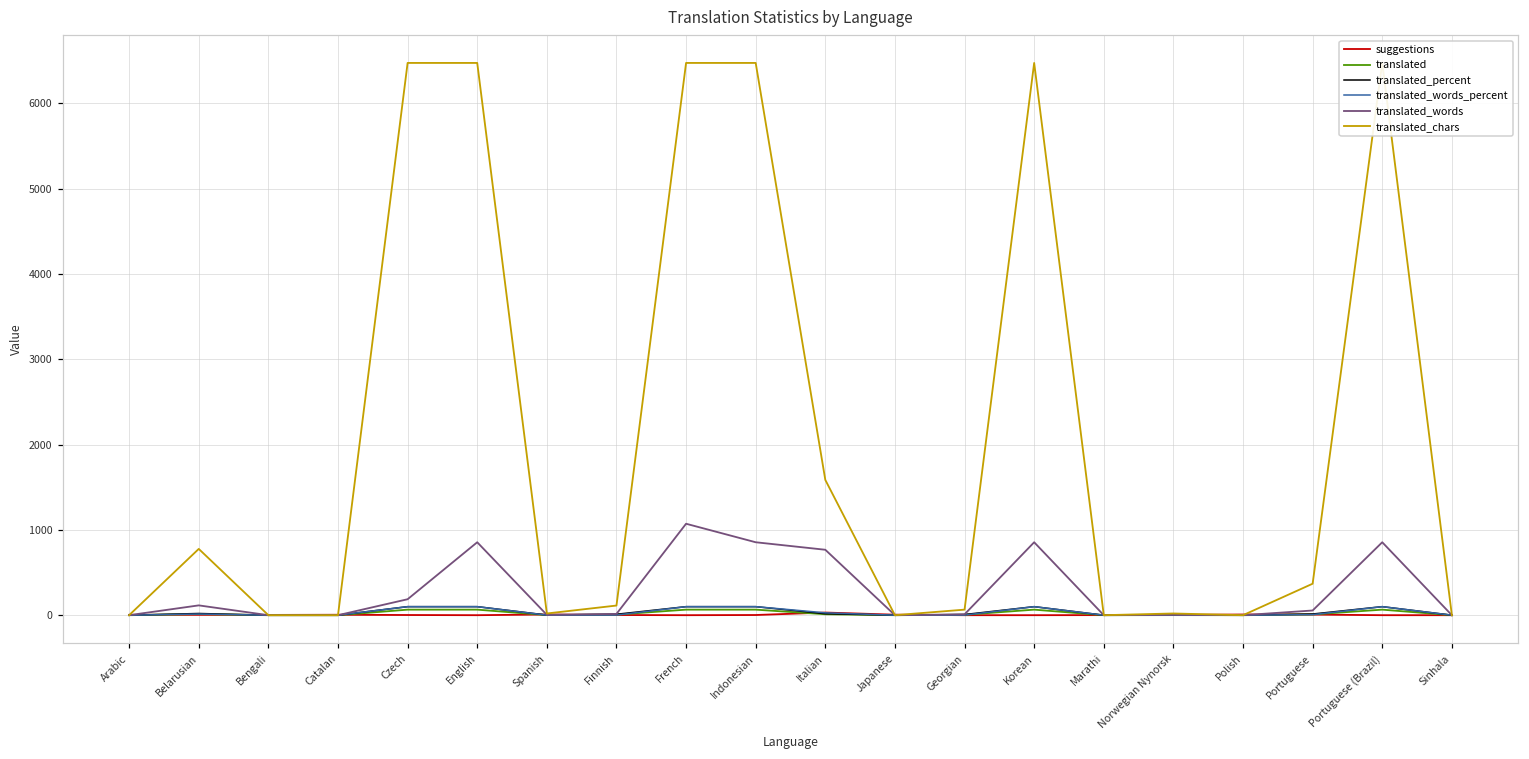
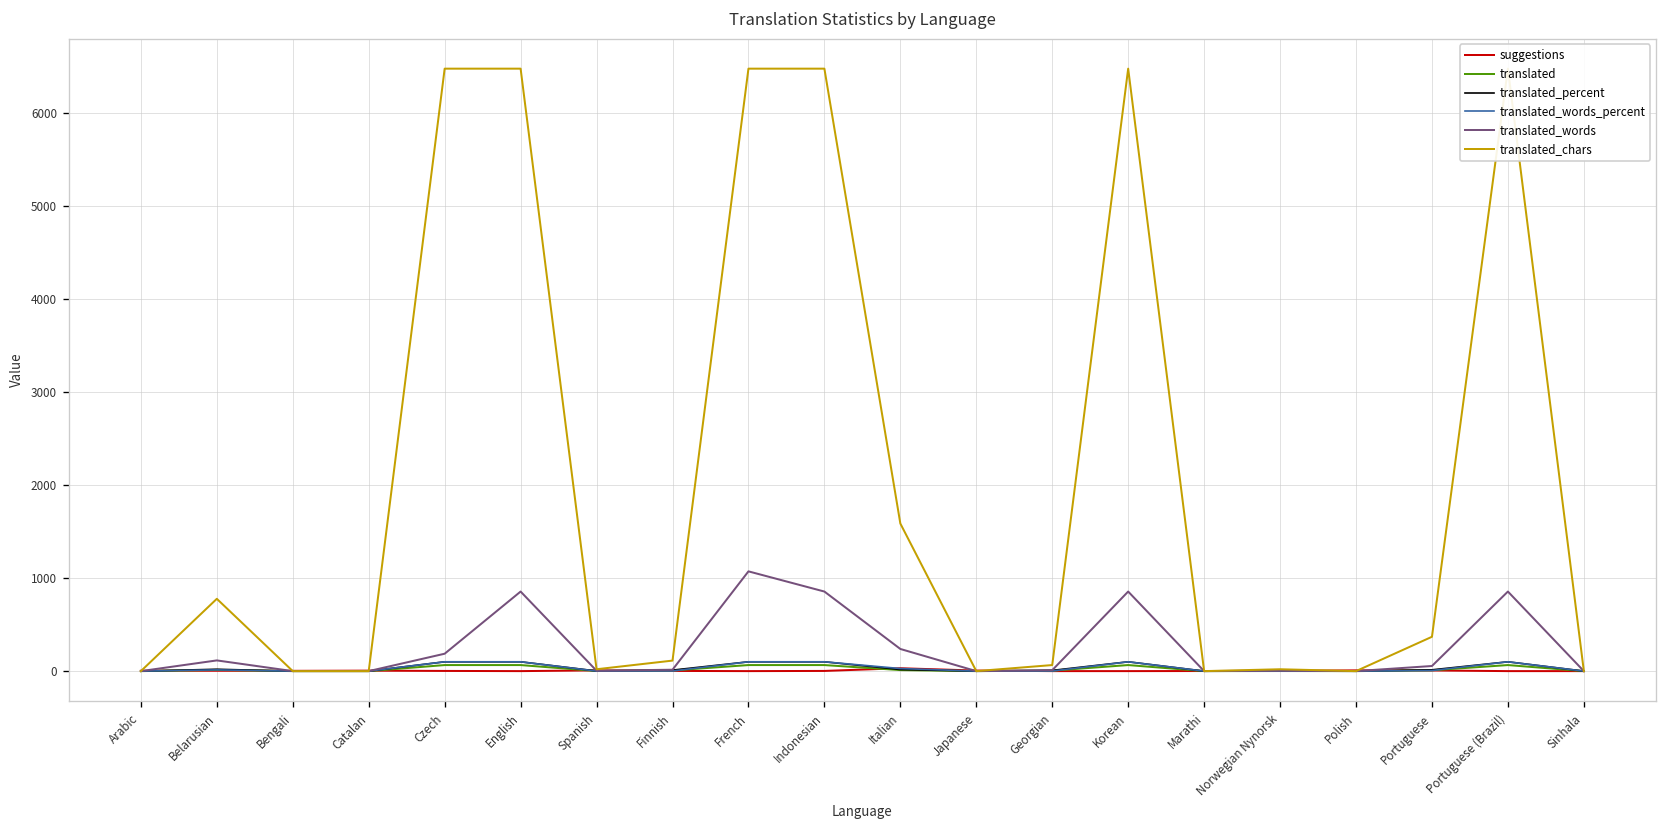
translated_words, Italian: 800 -> 200
